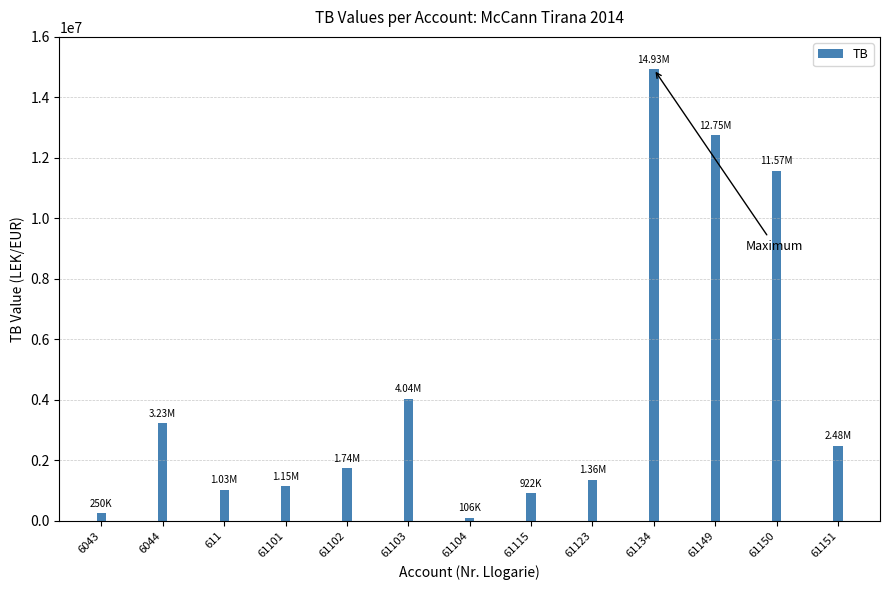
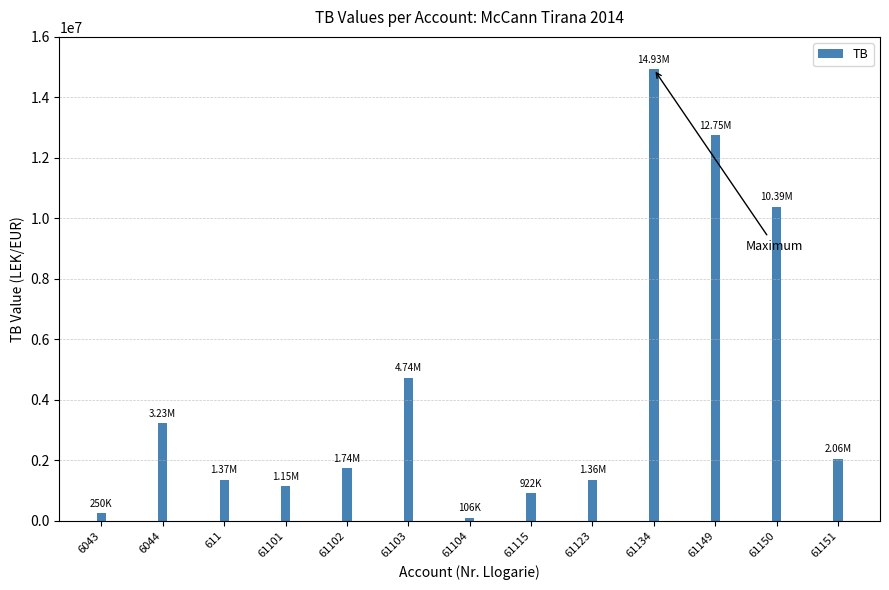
611: 1.03M -> 1.37M
61103: 4.04M -> 4.74M
61150: 11.57M -> 10.39M
61151: 2.48M -> 2.06M
